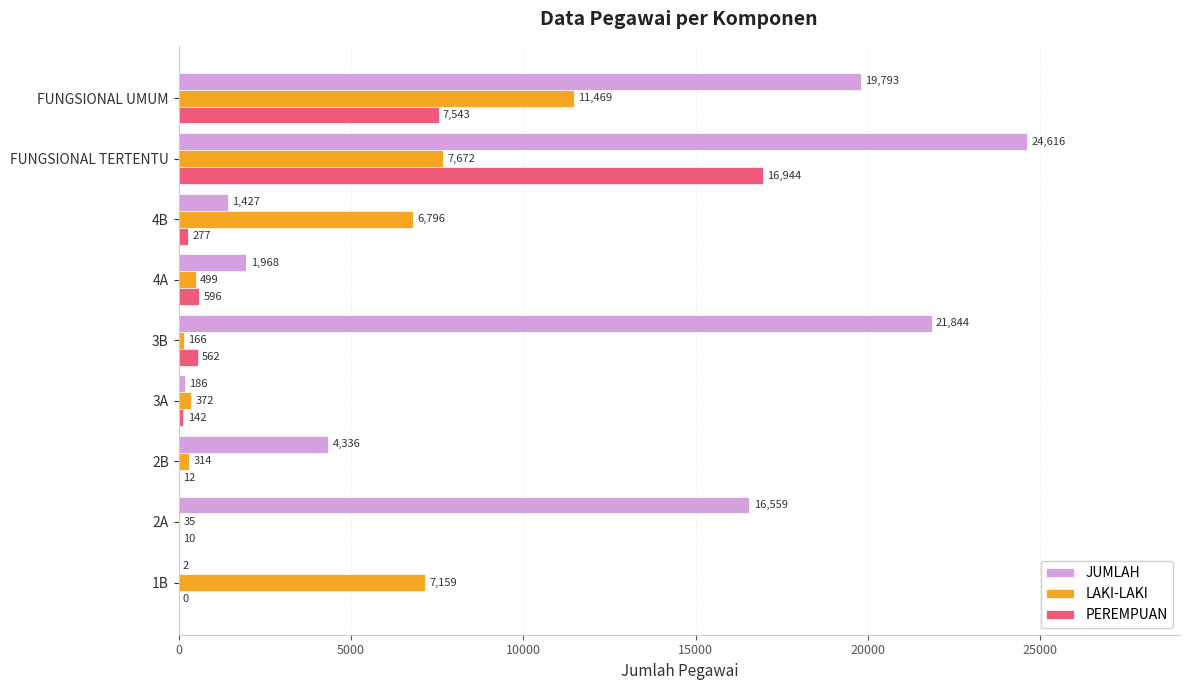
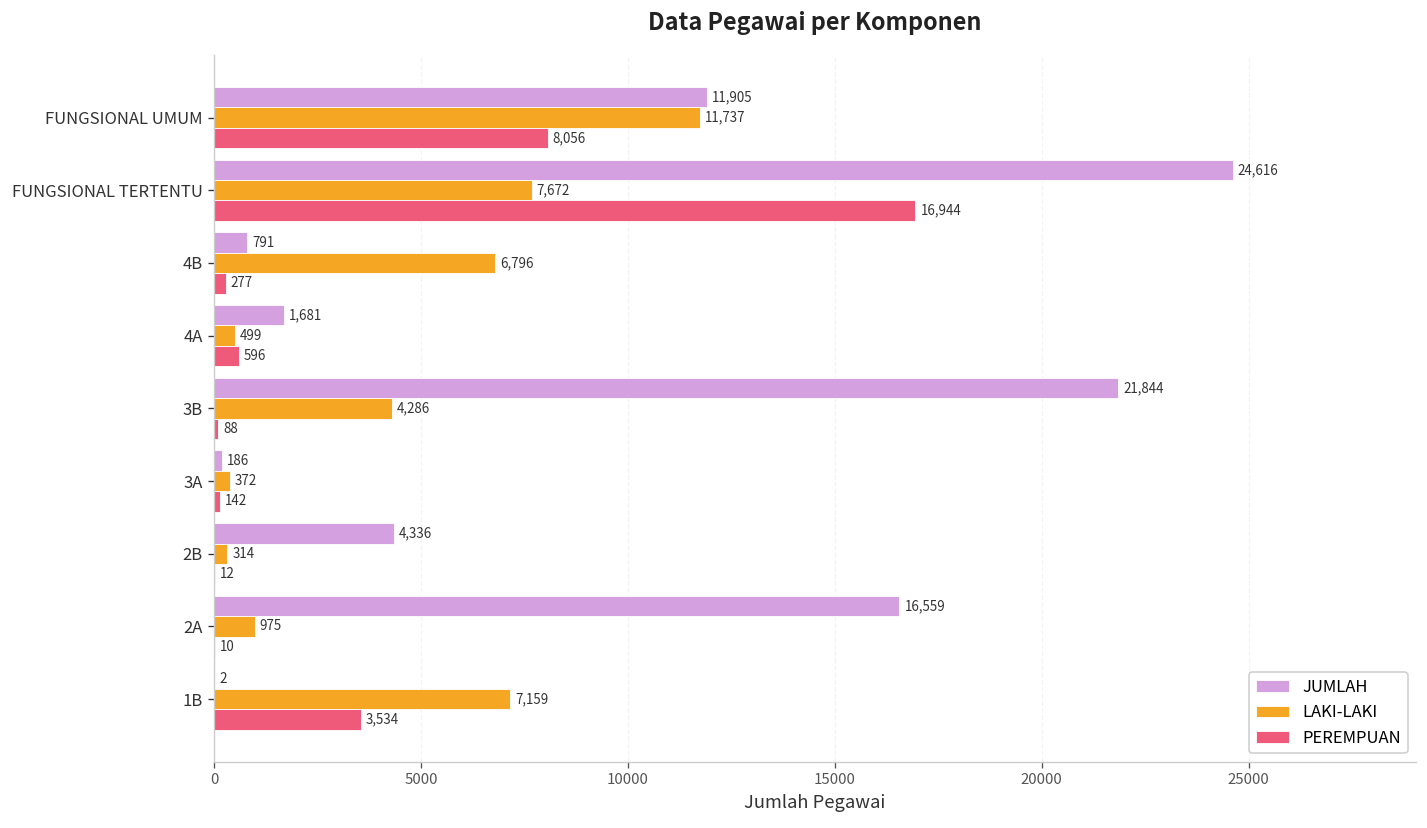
JUMLAH, FUNGSIONAL UMUM: 19,793 -> 11,905
LAKI-LAKI, FUNGSIONAL UMUM: 11,469 -> 11,737
PEREMPUAN, FUNGSIONAL UMUM: 7,543 -> 8,056
JUMLAH, 4B: 1,427 -> 791
JUMLAH, 4A: 1,968 -> 1,681
LAKI-LAKI, 3B: 166 -> 4,286
PEREMPUAN, 3B: 562 -> 88
LAKI-LAKI, 2A: 35 -> 975
PEREMPUAN, 1B: 0 -> 3,534
